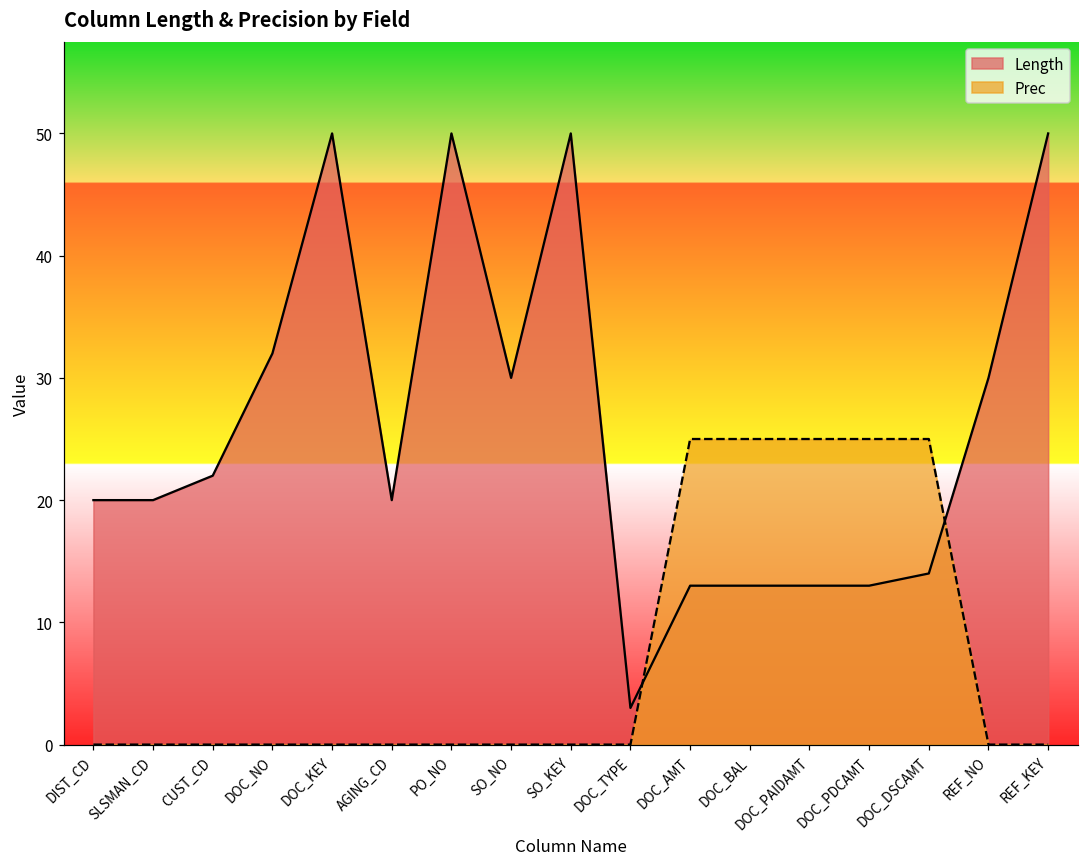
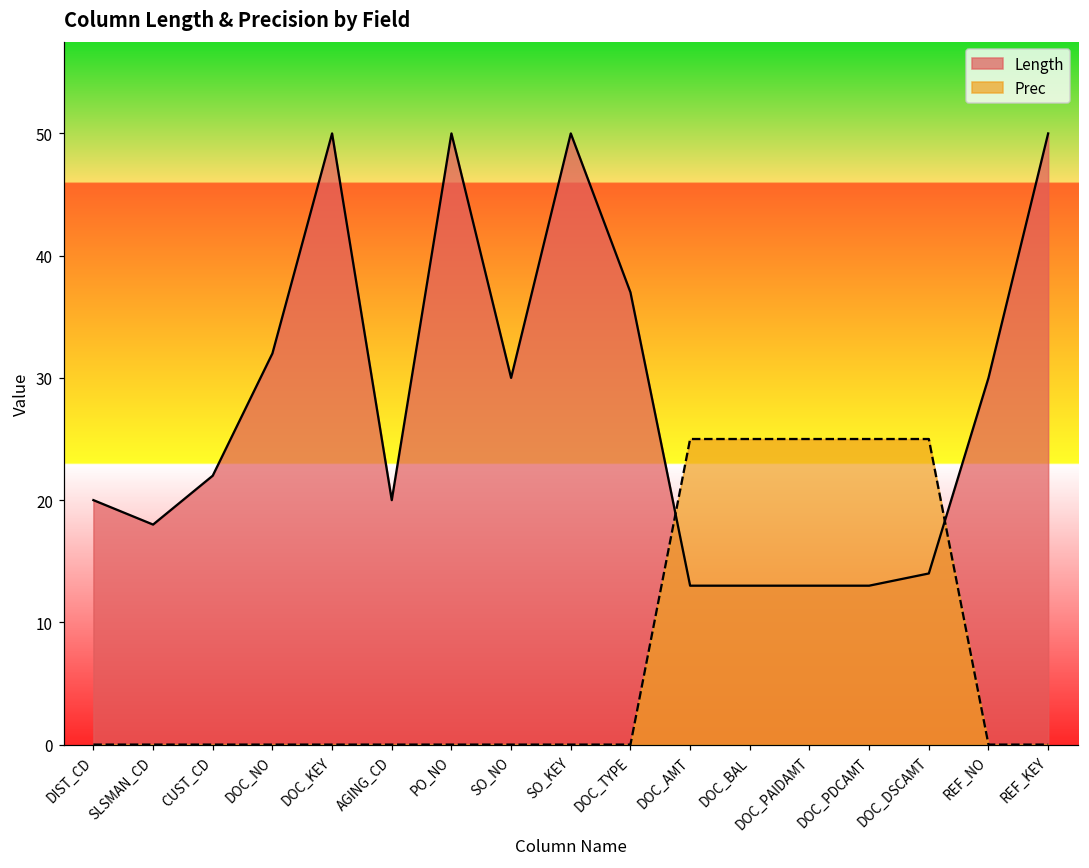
Length, SLSMAN_CD: 20 -> 18
Length, DOC_TYPE: 3 -> 37
